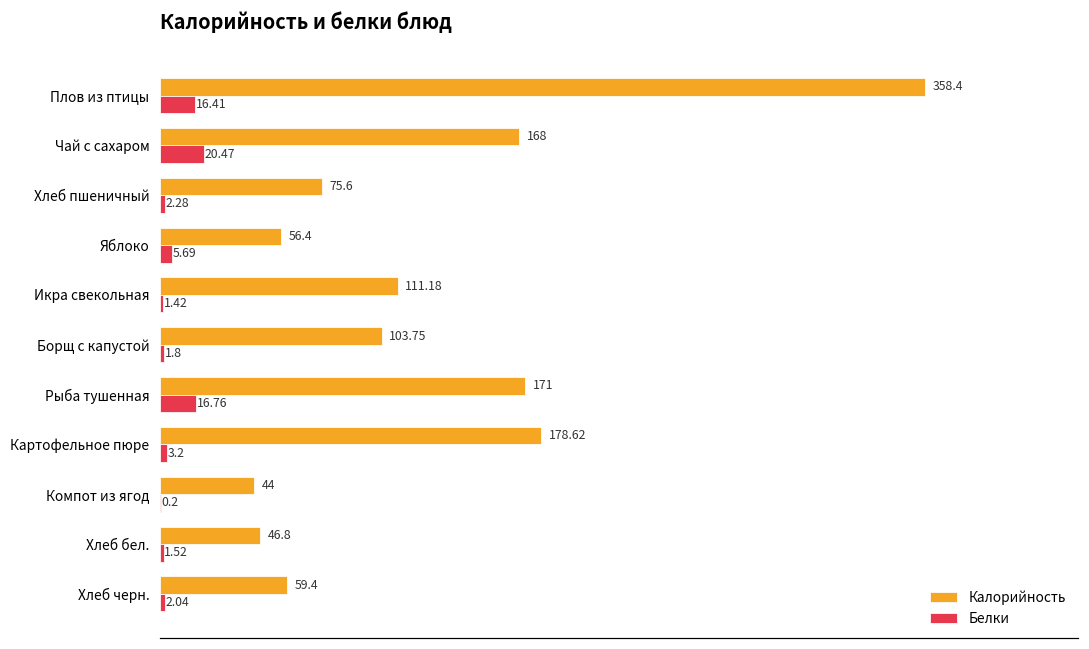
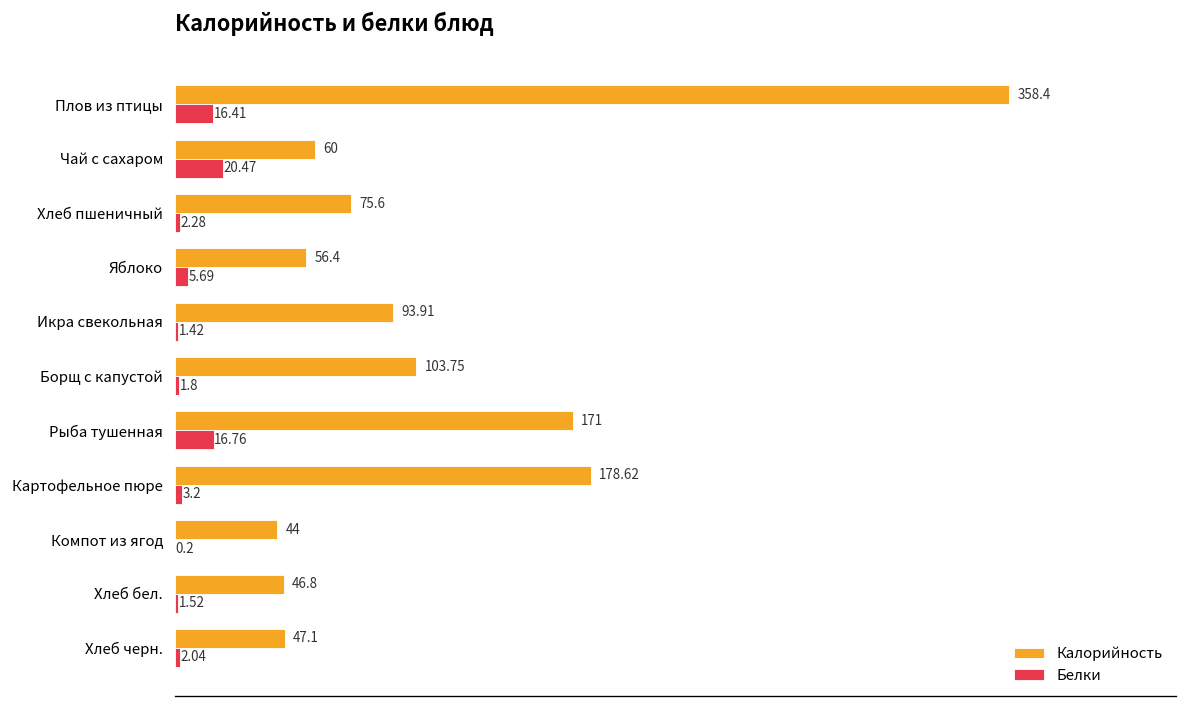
Калорийность, Чай с сахаром: 168 -> 60
Калорийность, Икра свекольная: 111.18 -> 93.91
Калорийность, Хлеб черн.: 59.4 -> 47.1
